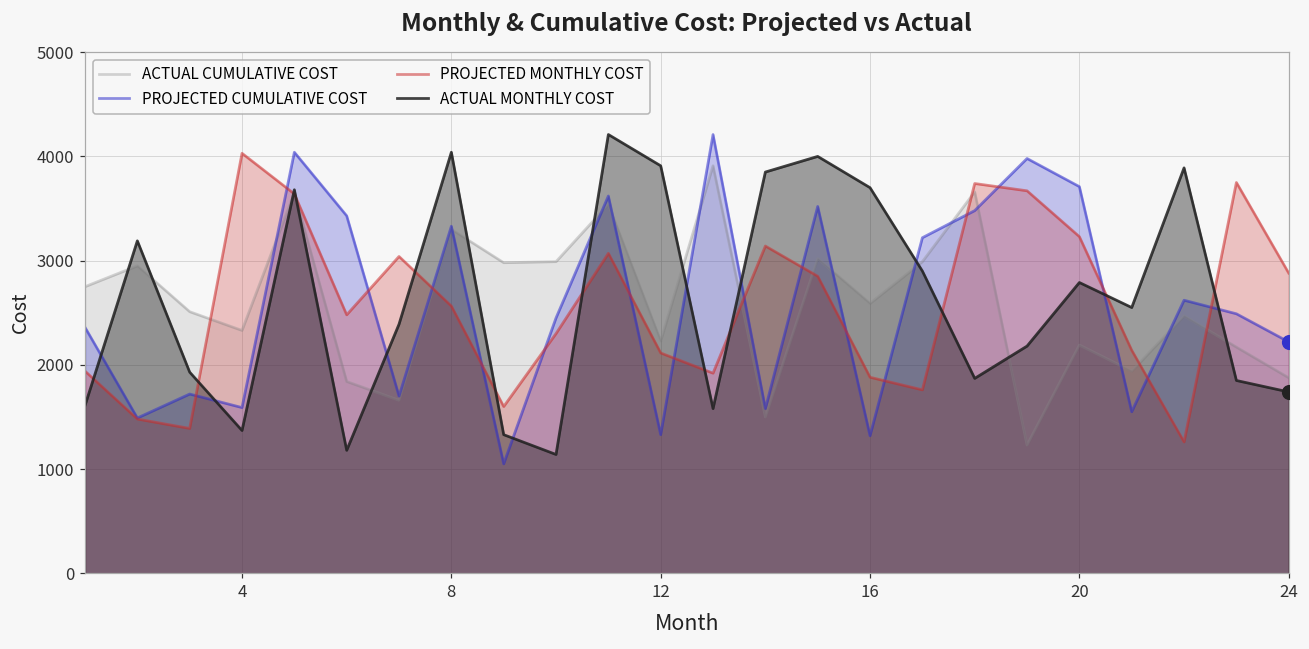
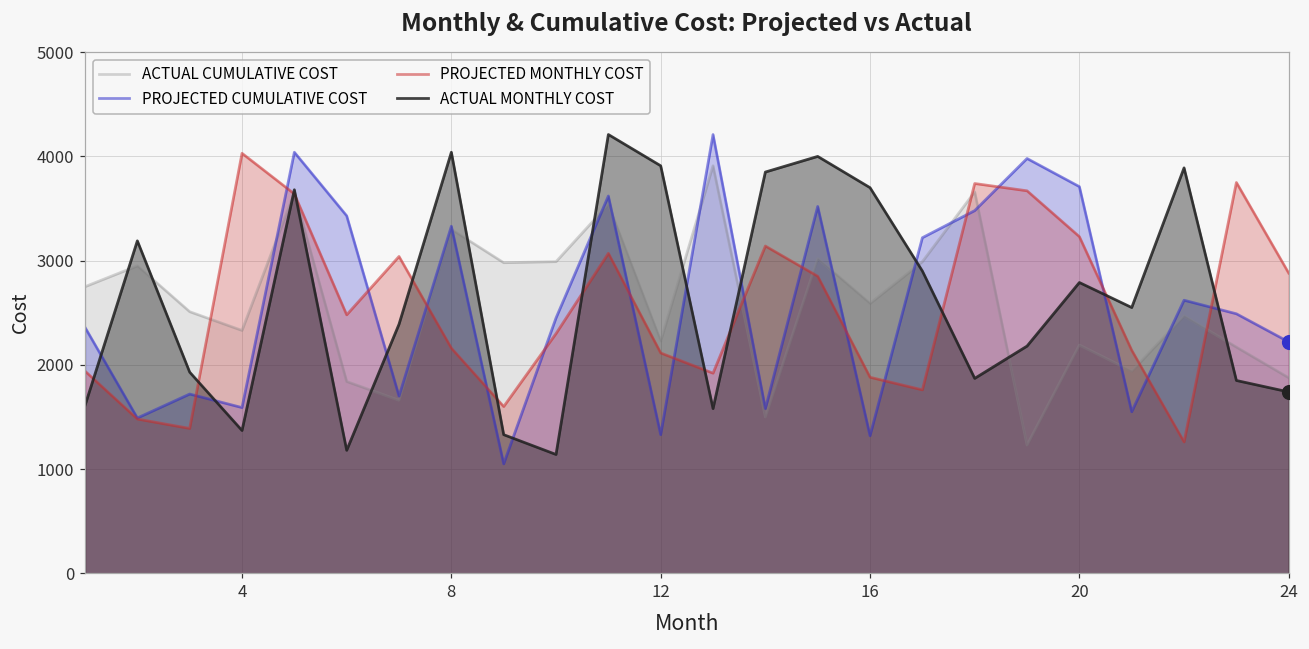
PROJECTED MONTHLY COST, 8: 2600 -> 2200
